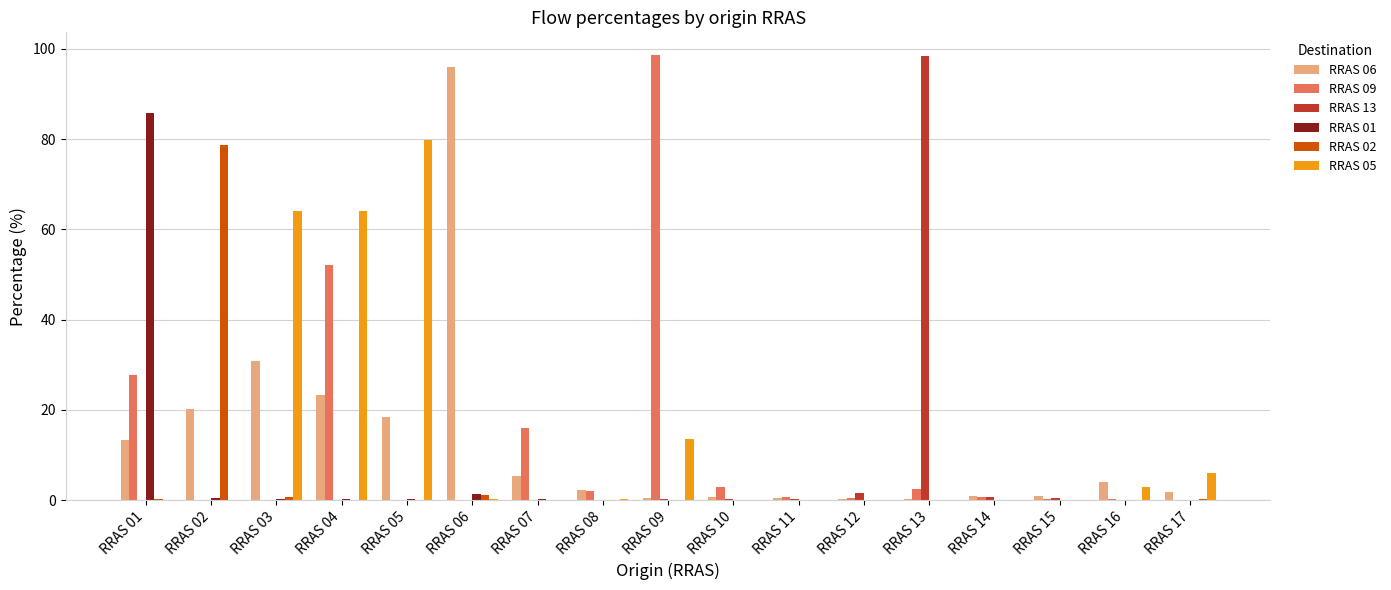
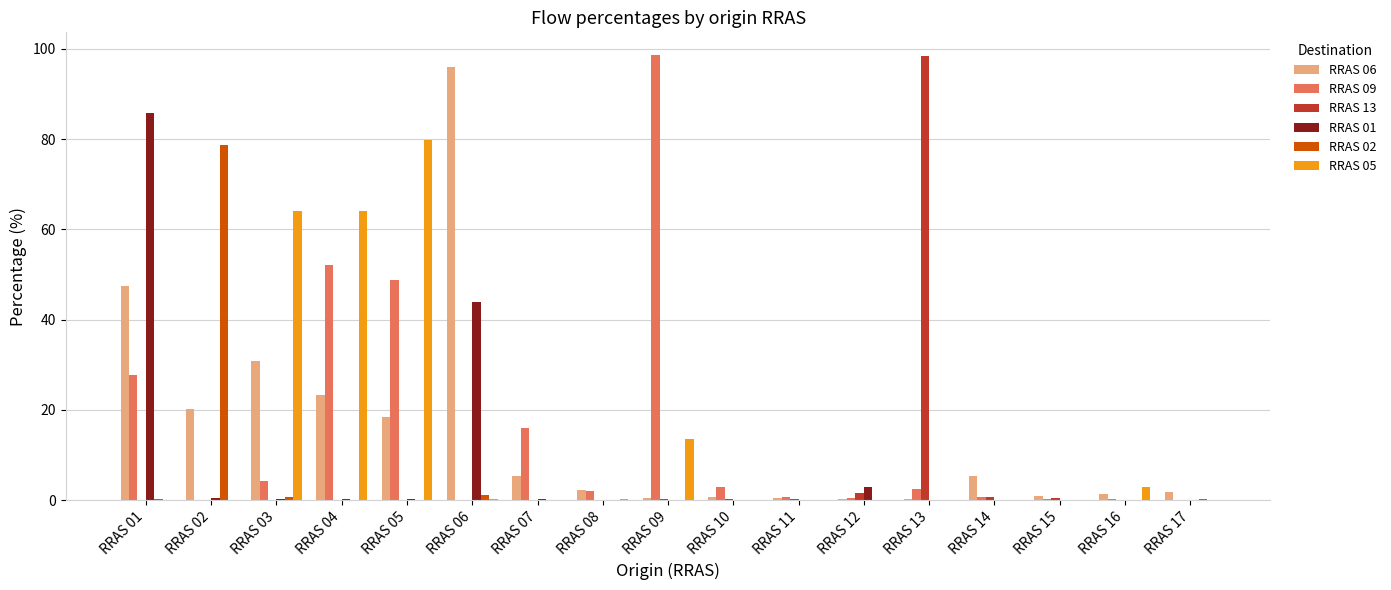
RRAS 06, RRAS 01: 13 -> 47
RRAS 09, RRAS 03: 0 -> 4
RRAS 09, RRAS 05: 0 -> 49
RRAS 01, RRAS 06: 1 -> 44
RRAS 01, RRAS 12: 0 -> 3
RRAS 06, RRAS 14: 1 -> 5
RRAS 06, RRAS 16: 4 -> 1
RRAS 05, RRAS 17: 6 -> 0
